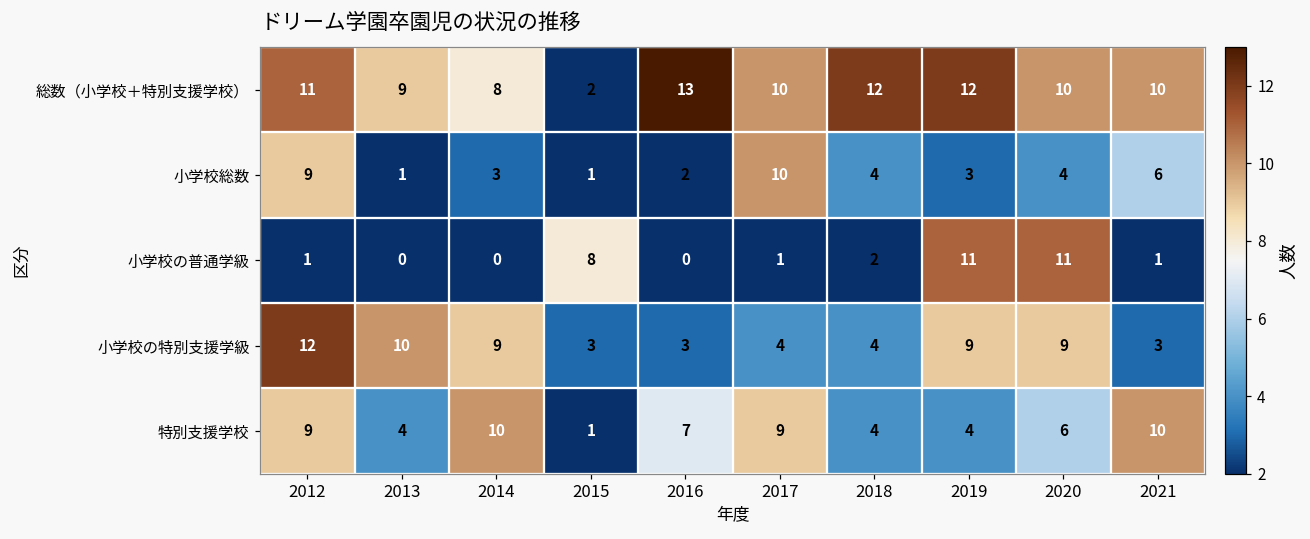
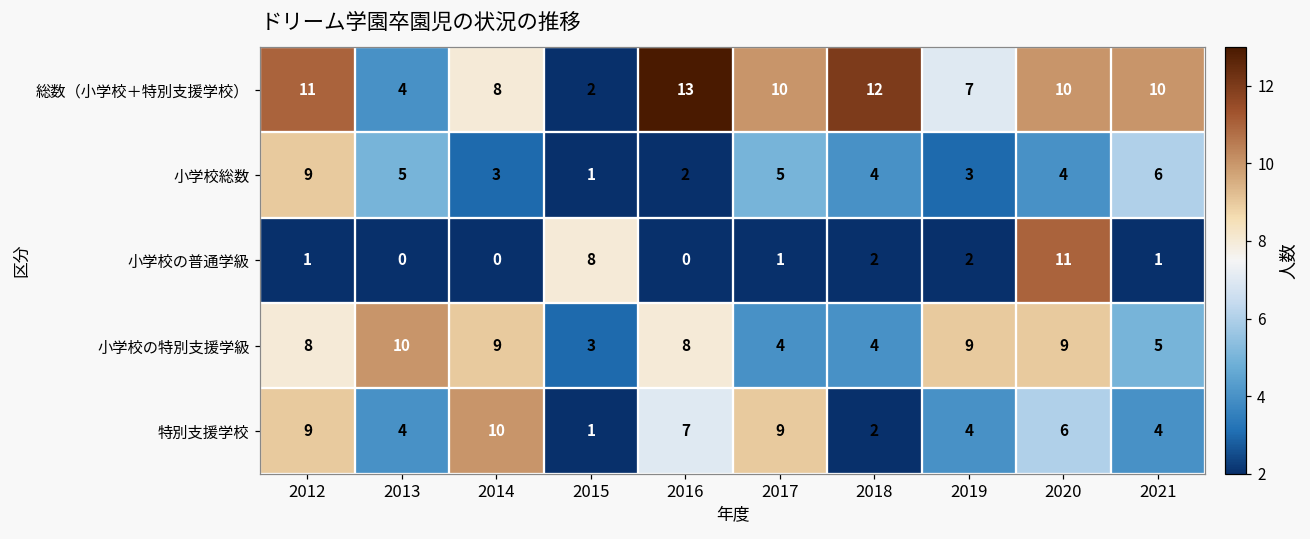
総数（小学校＋特別支援学校）, 2013: 9 -> 4
総数（小学校＋特別支援学校）, 2019: 12 -> 7
小学校総数, 2013: 1 -> 5
小学校総数, 2017: 10 -> 5
小学校の普通学級, 2019: 11 -> 2
小学校の特別支援学級, 2012: 12 -> 8
小学校の特別支援学級, 2016: 3 -> 8
小学校の特別支援学級, 2021: 3 -> 5
特別支援学校, 2018: 4 -> 2
特別支援学校, 2021: 10 -> 4
